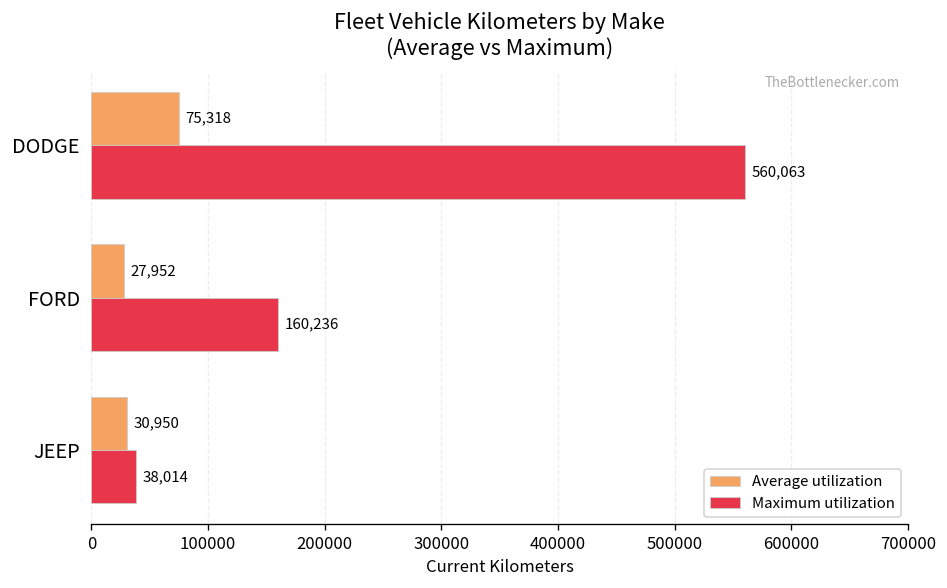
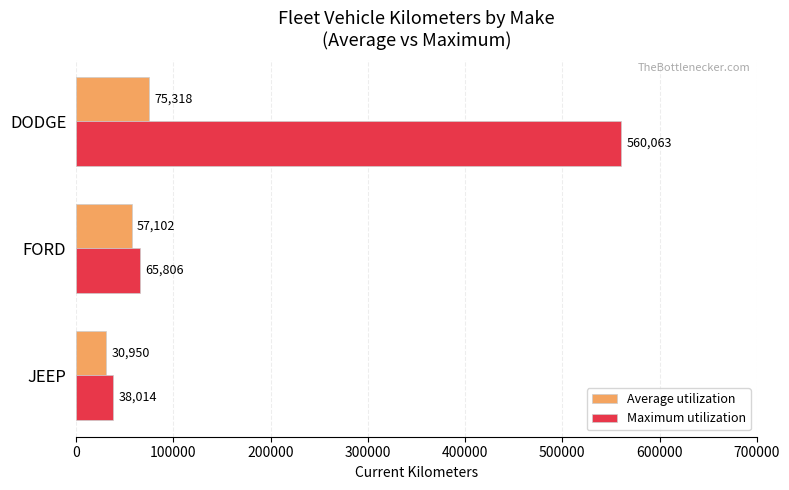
Average utilization, FORD: 27,952 -> 57,102
Maximum utilization, FORD: 160,236 -> 65,806
